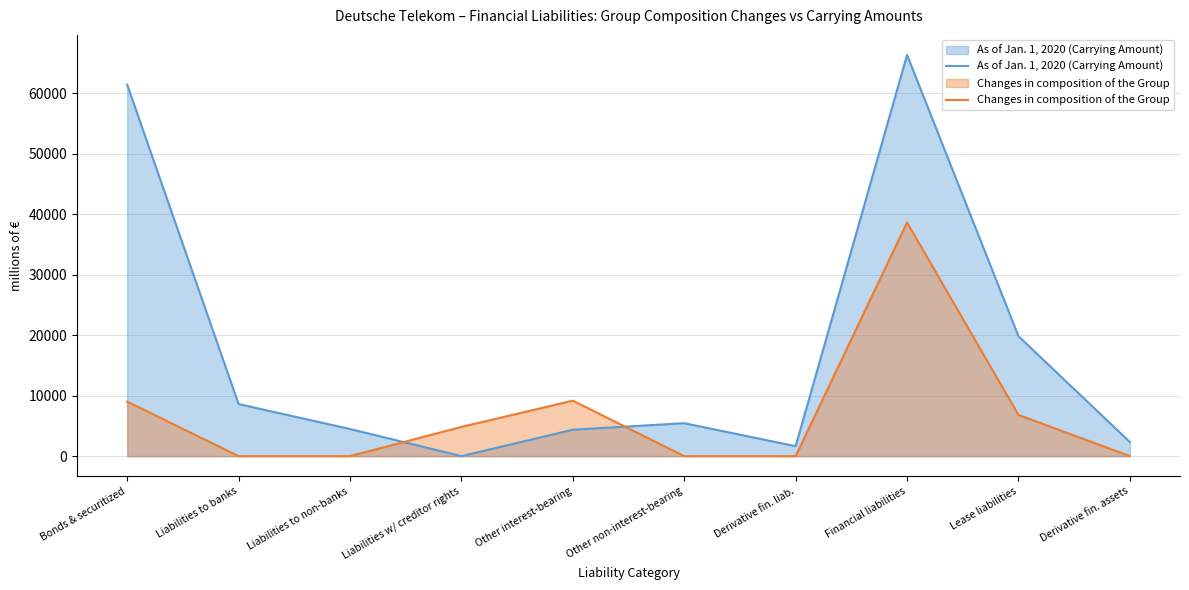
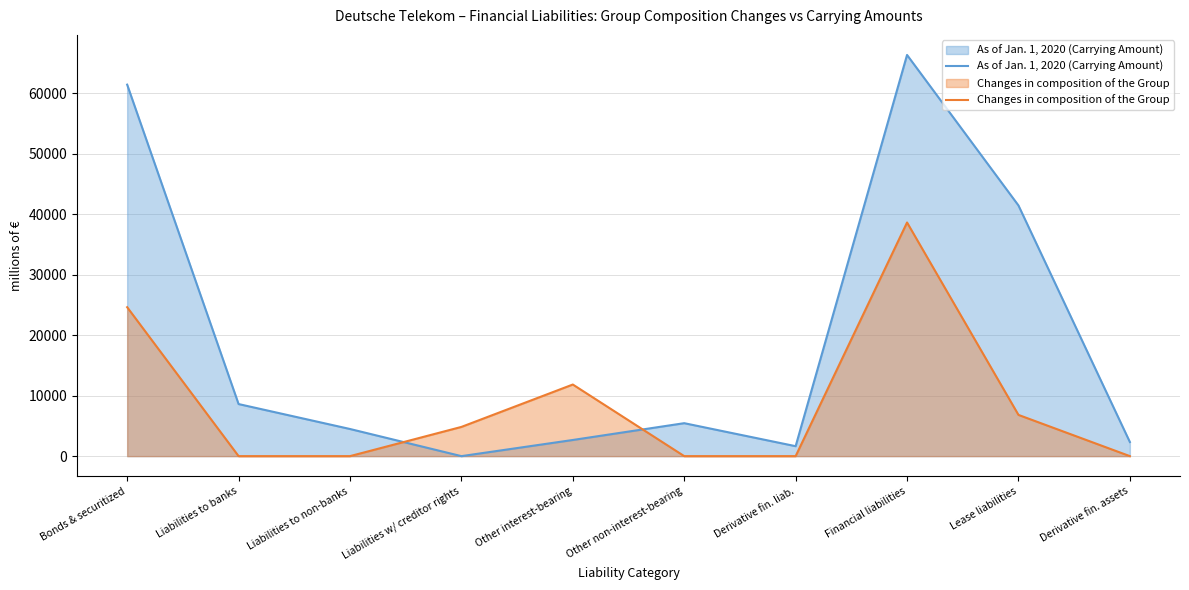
Changes in composition of the Group, Bonds & securitized: 9000 -> 25000
As of Jan. 1, 2020 (Carrying Amount), Other interest-bearing: 4000 -> 3000
Changes in composition of the Group, Other interest-bearing: 9000 -> 12000
As of Jan. 1, 2020 (Carrying Amount), Lease liabilities: 20000 -> 41000
